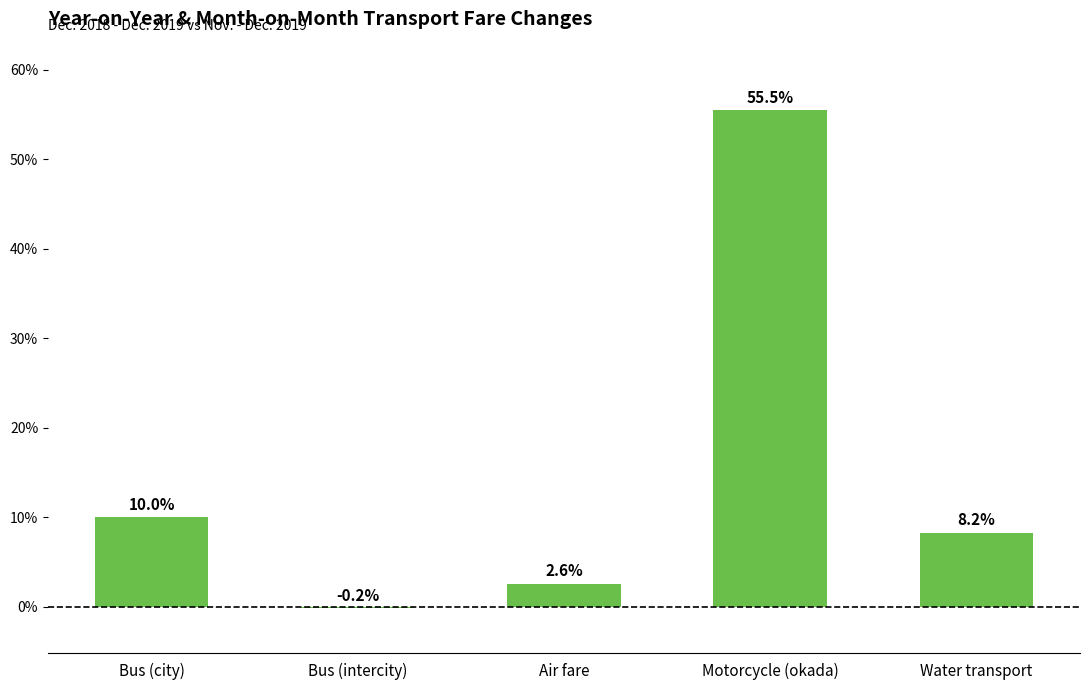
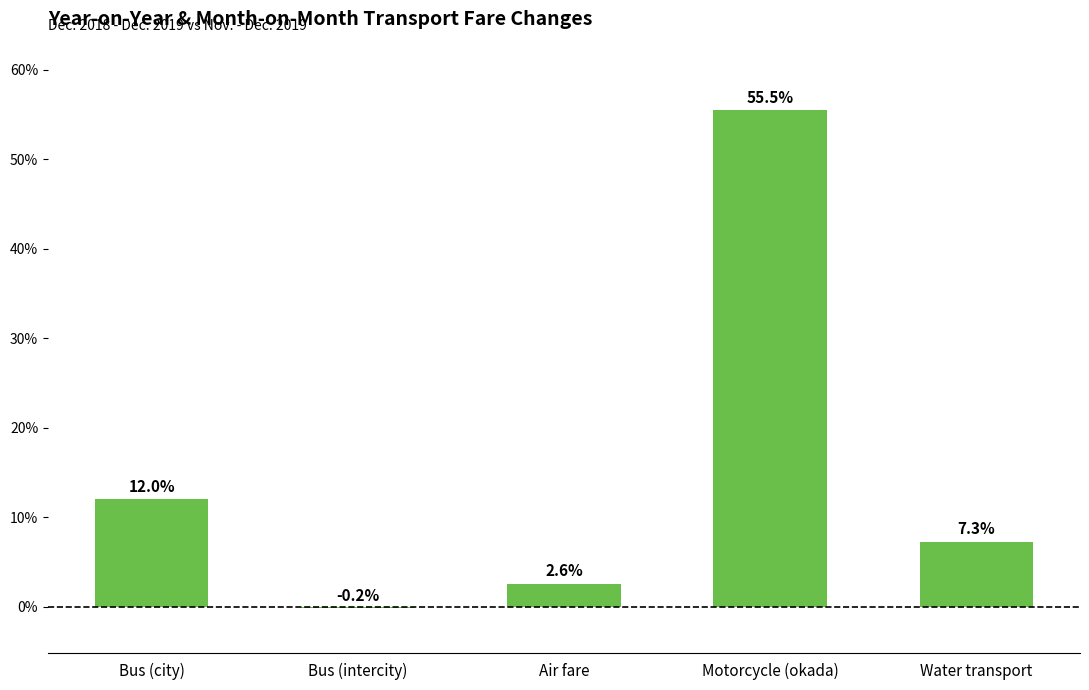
Bus (city): 10.0% -> 12.0%
Water transport: 8.2% -> 7.3%
